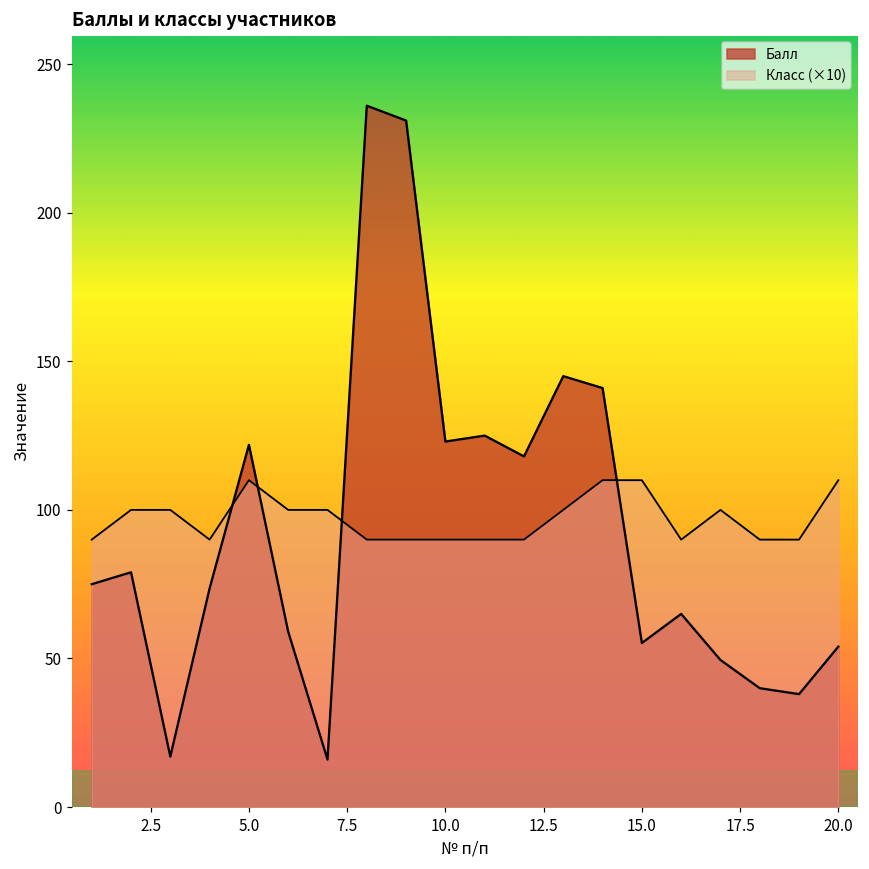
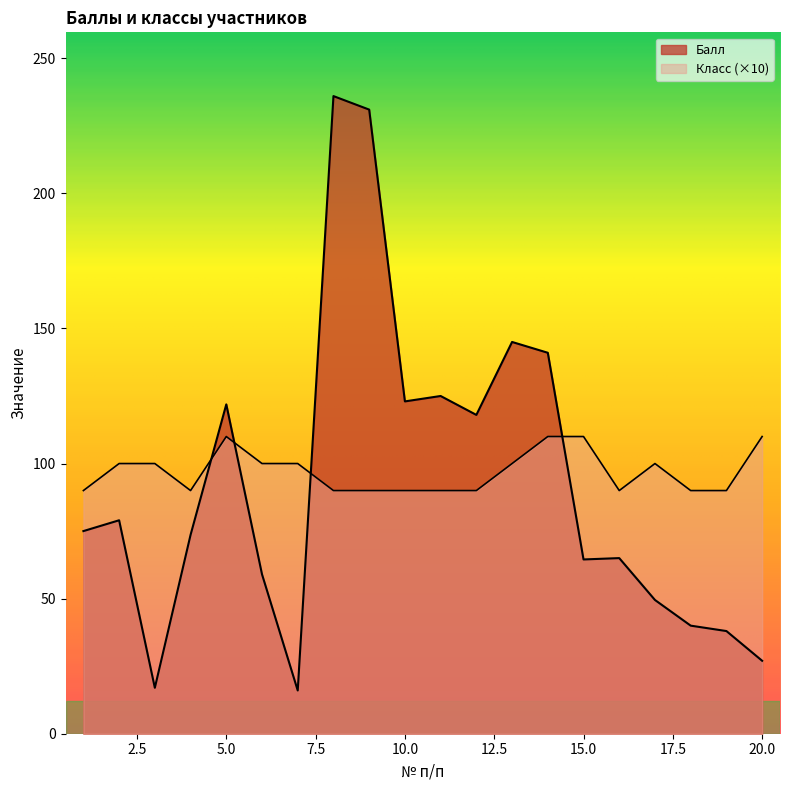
Балл, 15.0: 55 -> 65
Балл, 20.0: 54 -> 27
